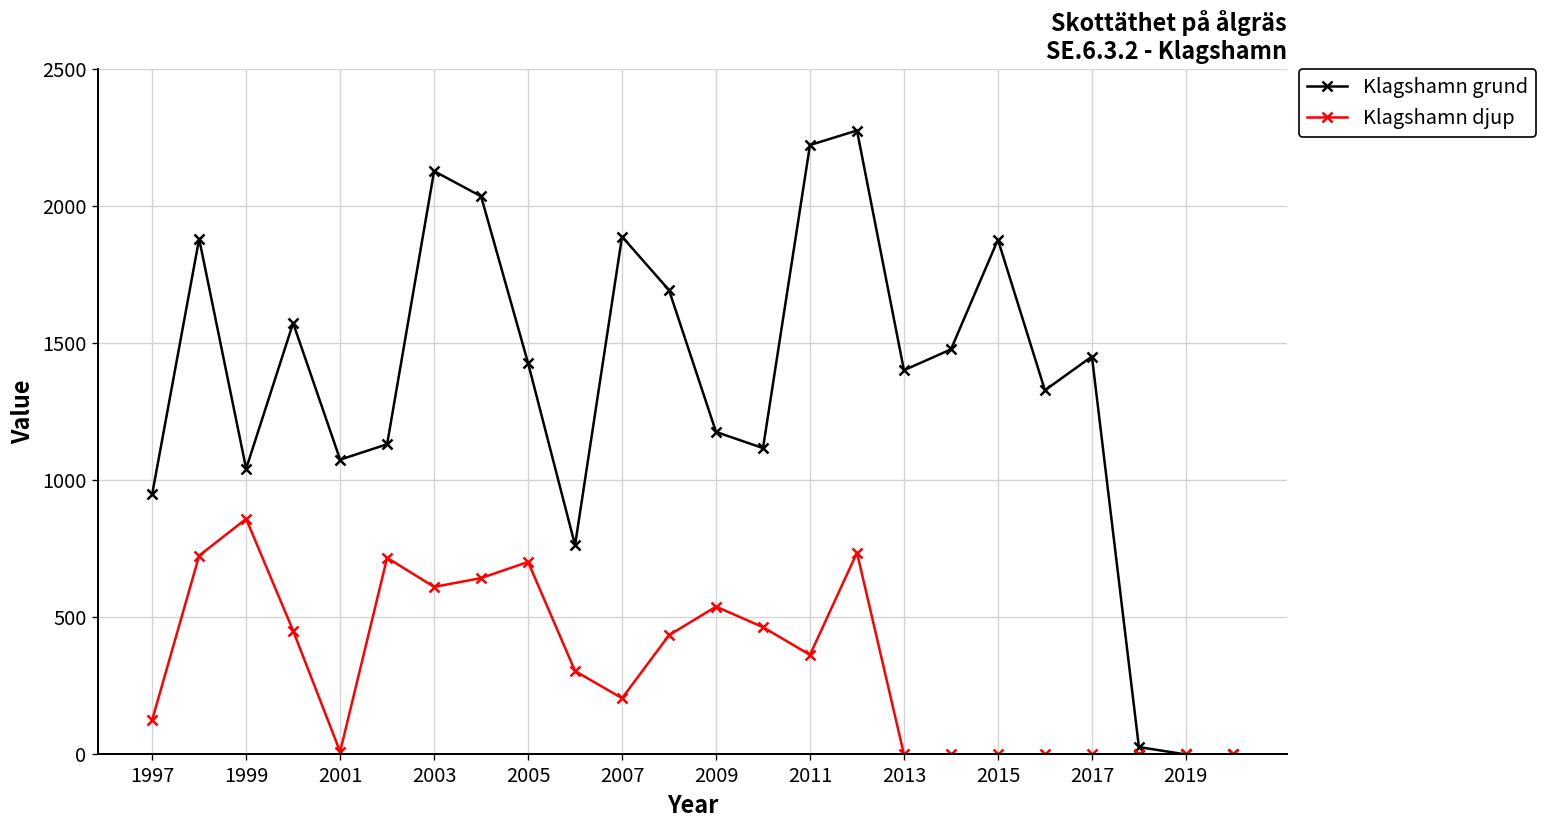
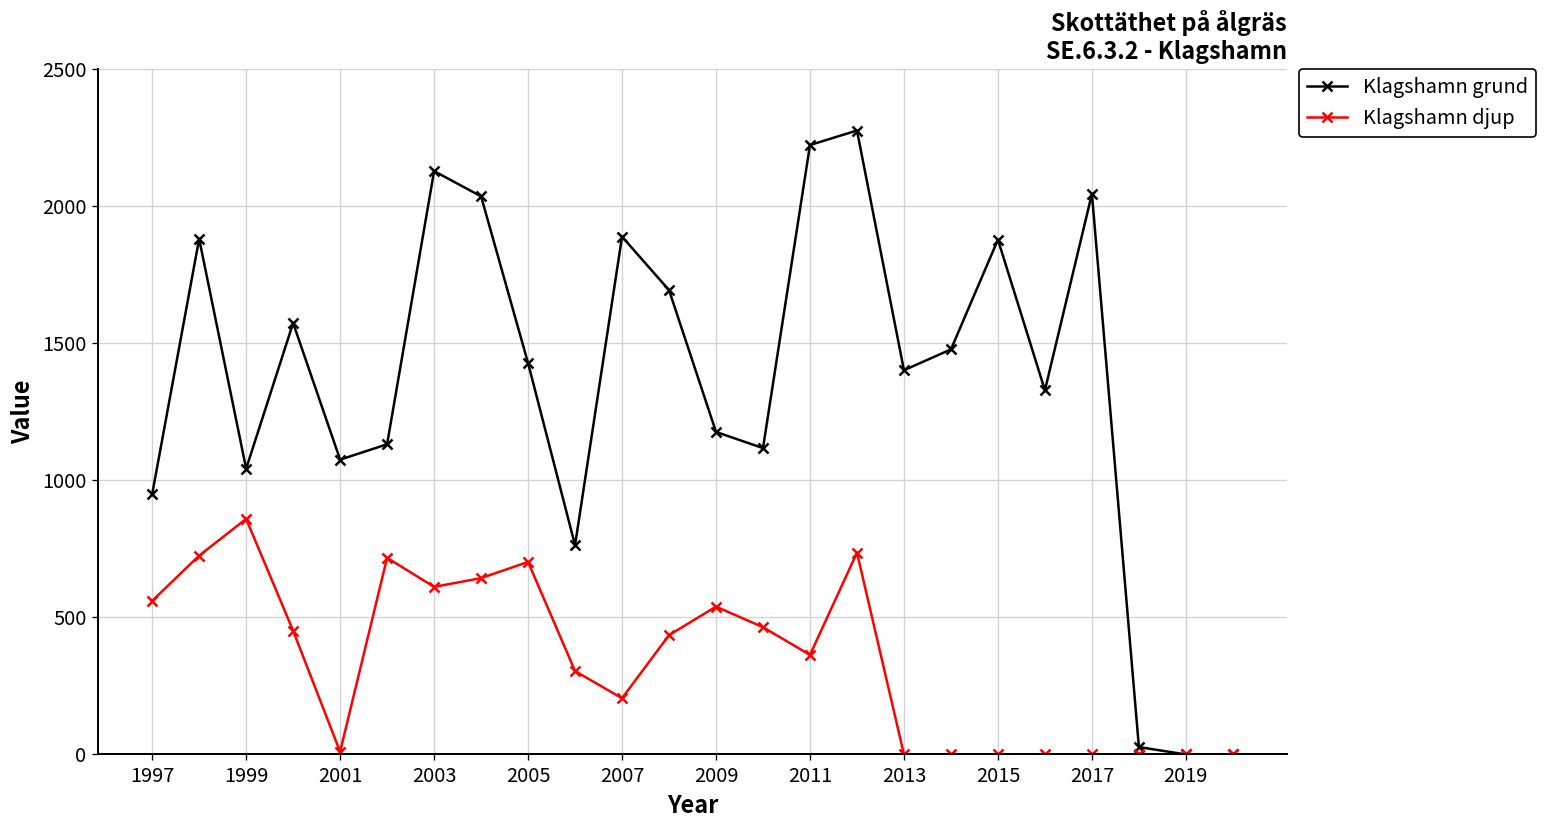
Klagshamn djup, 1997: 130 -> 560
Klagshamn grund, 2017: 1450 -> 2040
